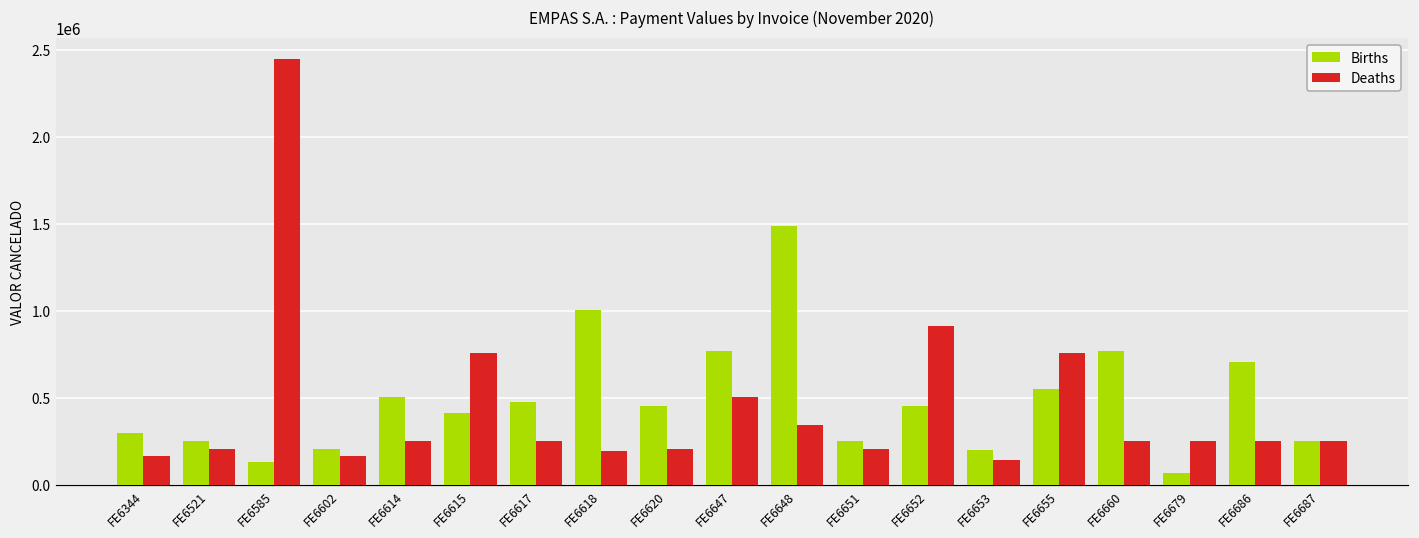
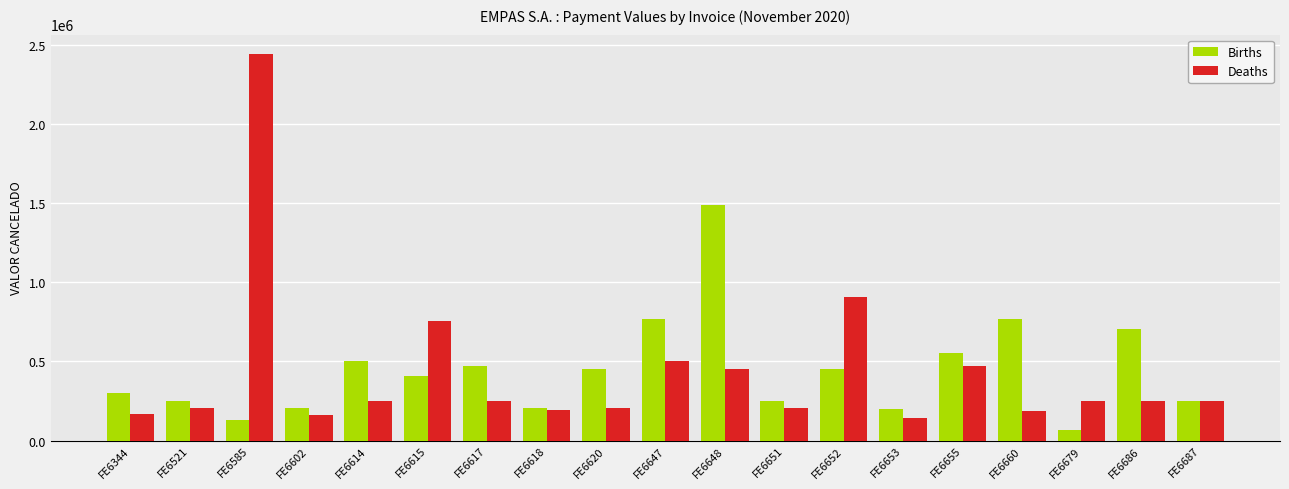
Births, FE6618: 1010000 -> 210000
Deaths, FE6648: 340000 -> 460000
Deaths, FE6655: 760000 -> 470000
Deaths, FE6660: 250000 -> 190000
